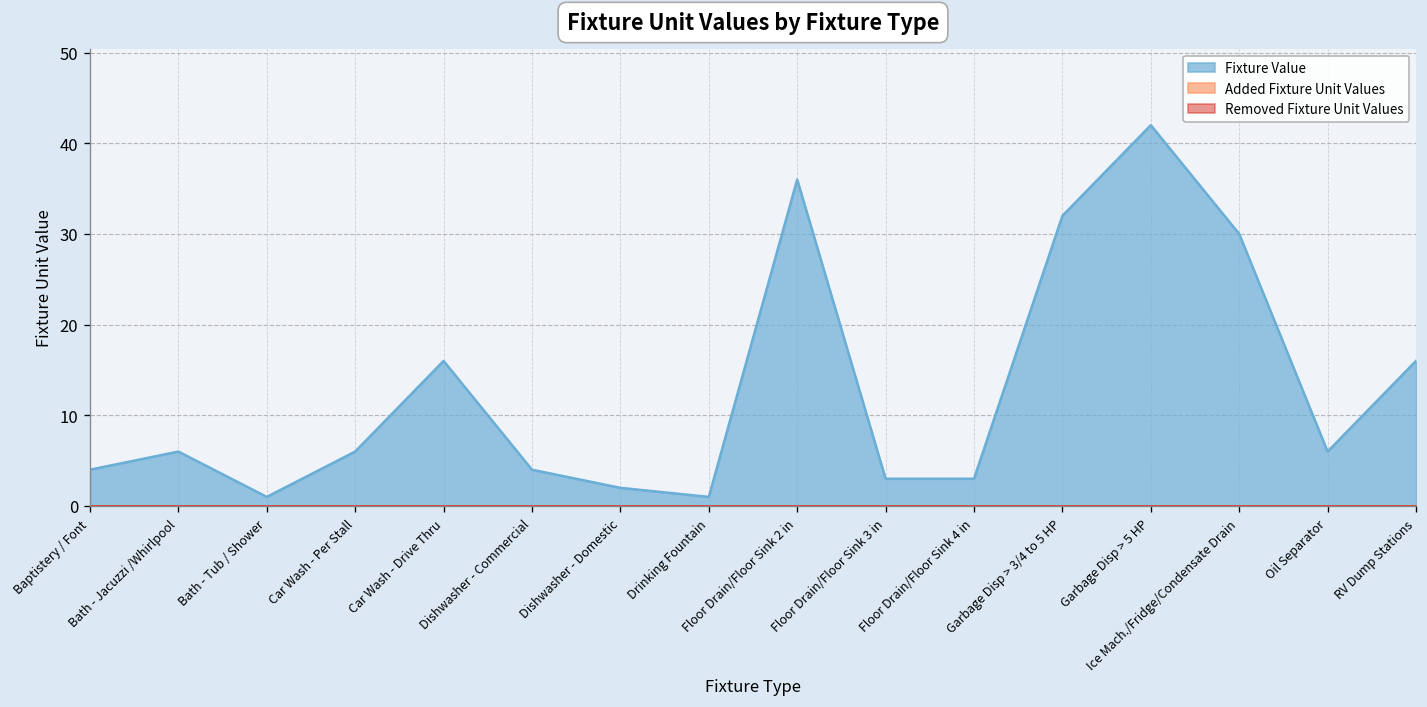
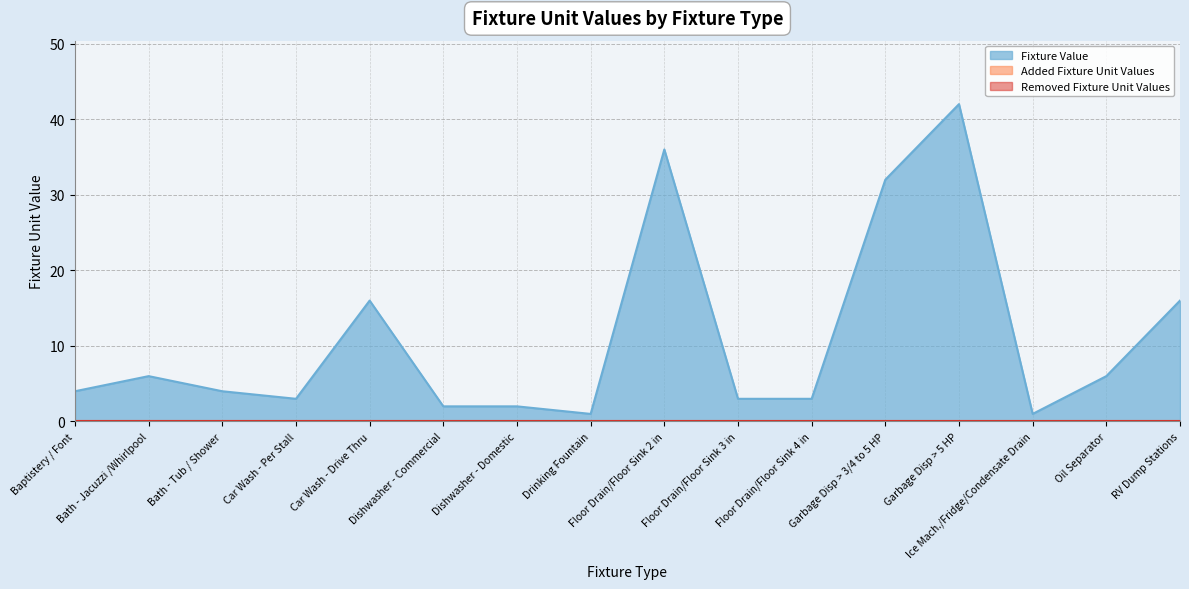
Fixture Value, Bath - Tub / Shower: 1 -> 4
Fixture Value, Car Wash - Per Stall: 6 -> 3
Fixture Value, Dishwasher - Commercial: 4 -> 2
Fixture Value, Ice Mach./Fridge/Condensate Drain: 30 -> 1
